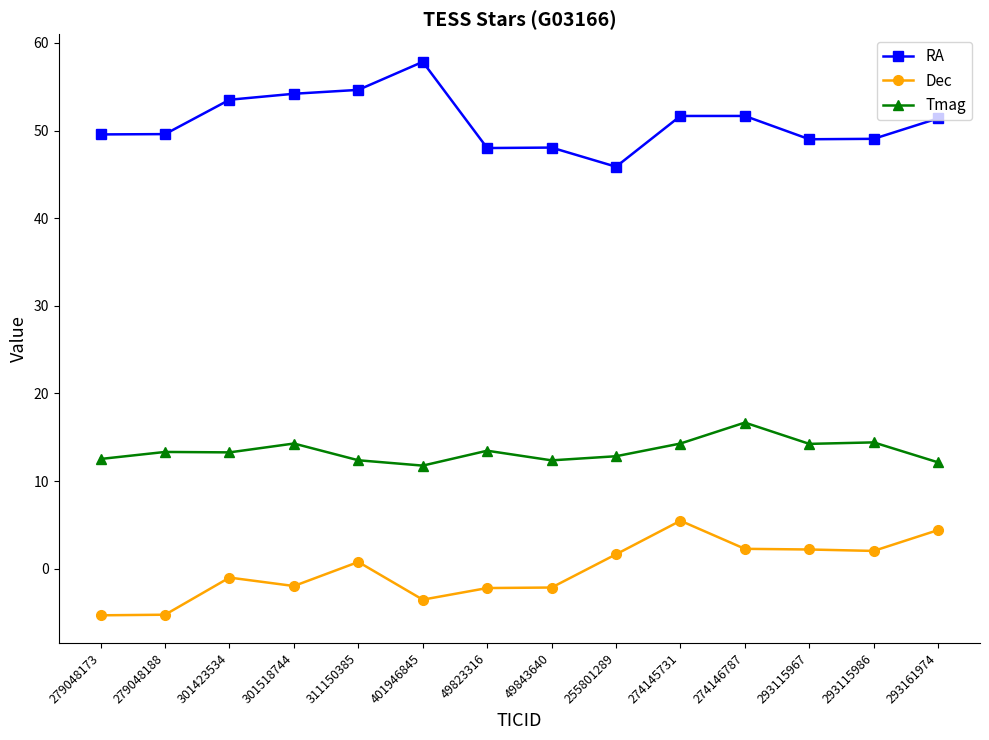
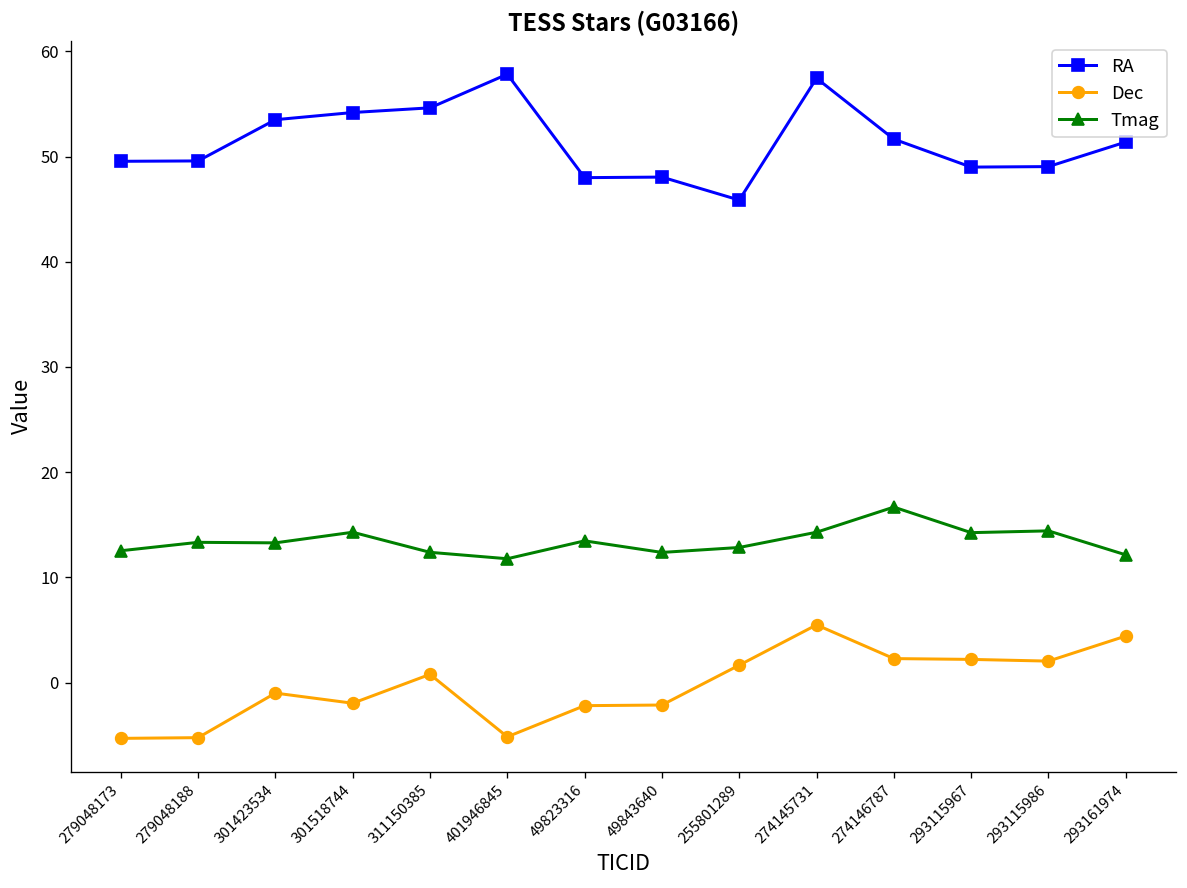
Dec, 401946845: -4 -> -5
RA, 274145731: 52 -> 57
